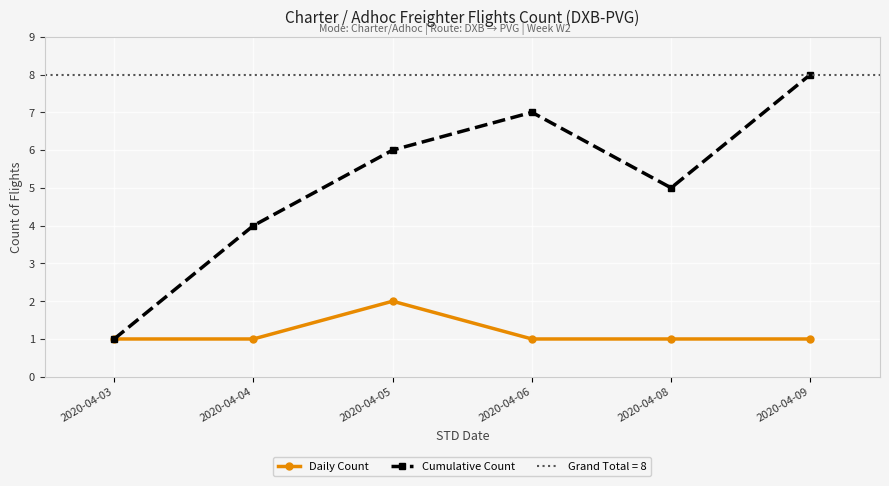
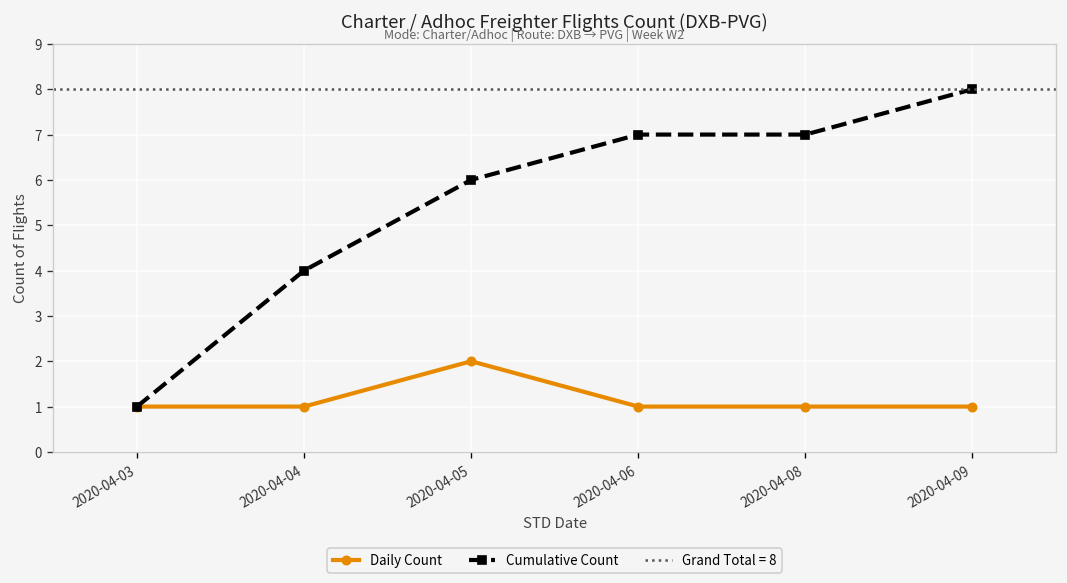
Cumulative Count, 2020-04-08: 5 -> 7
